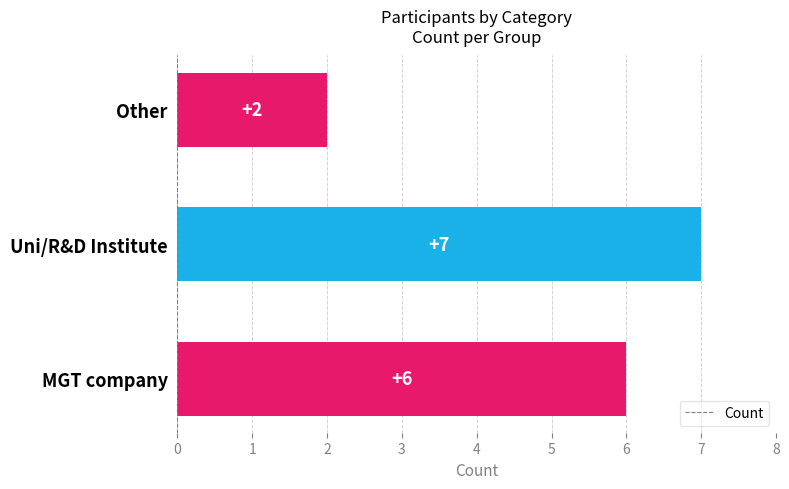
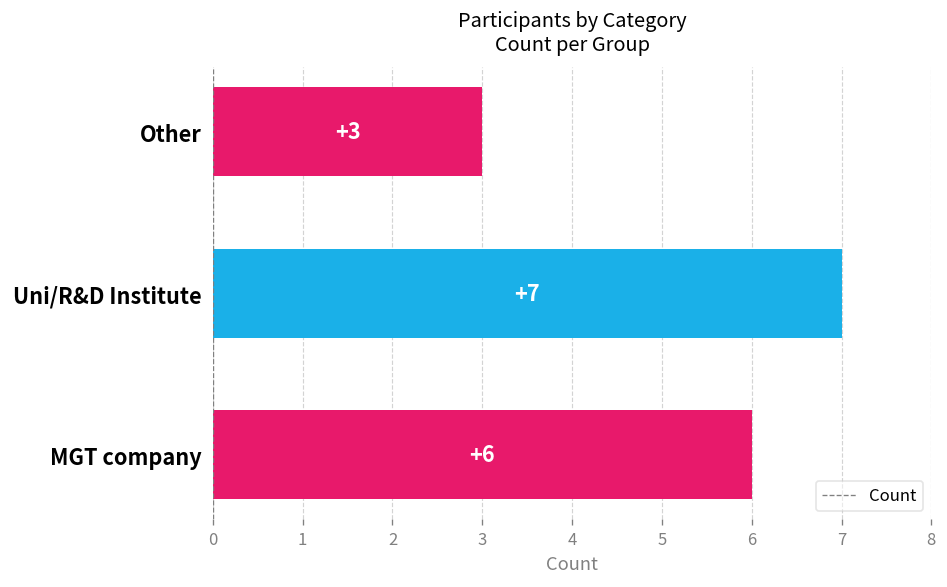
Other: +2 -> +3
